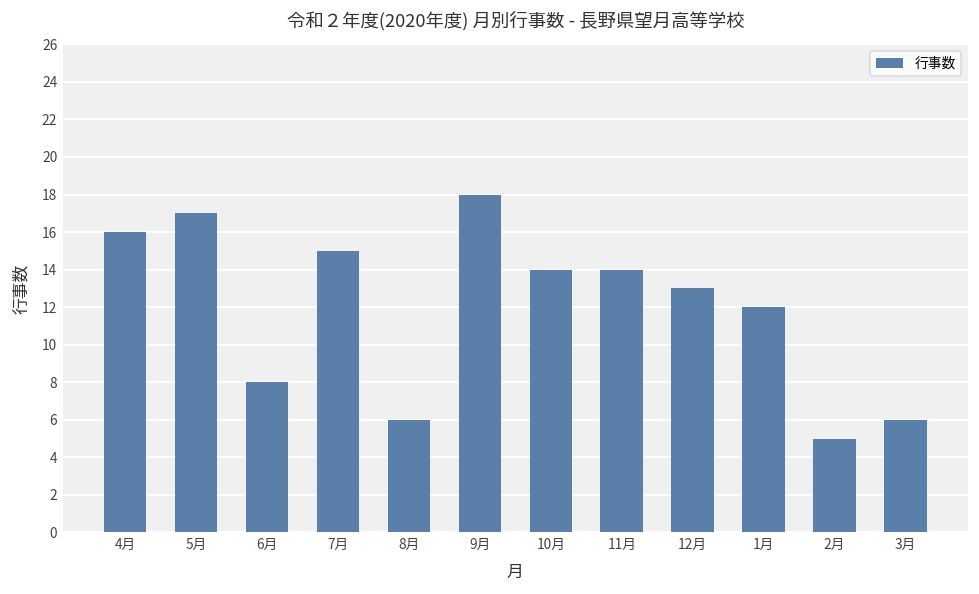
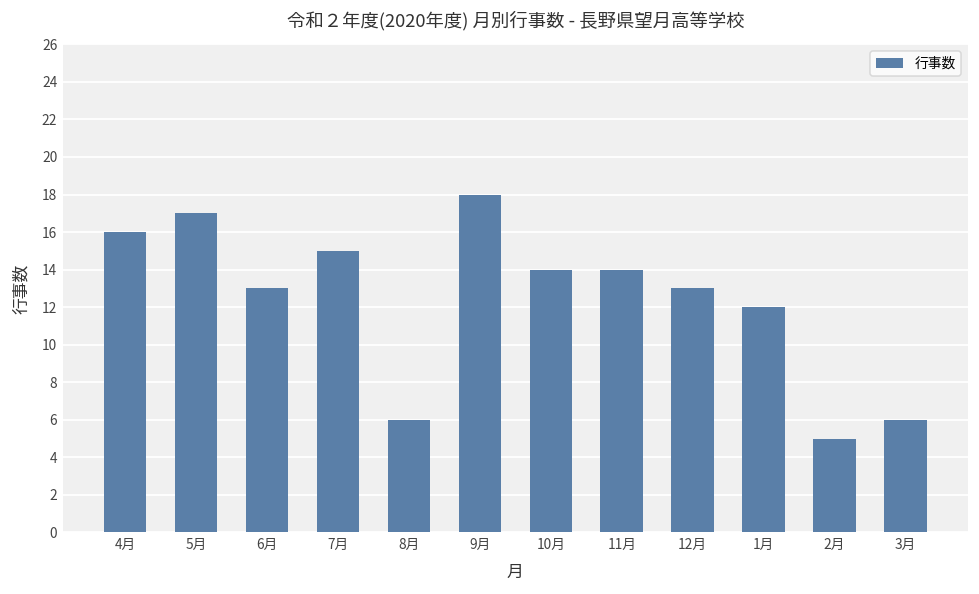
6月: 8 -> 13
